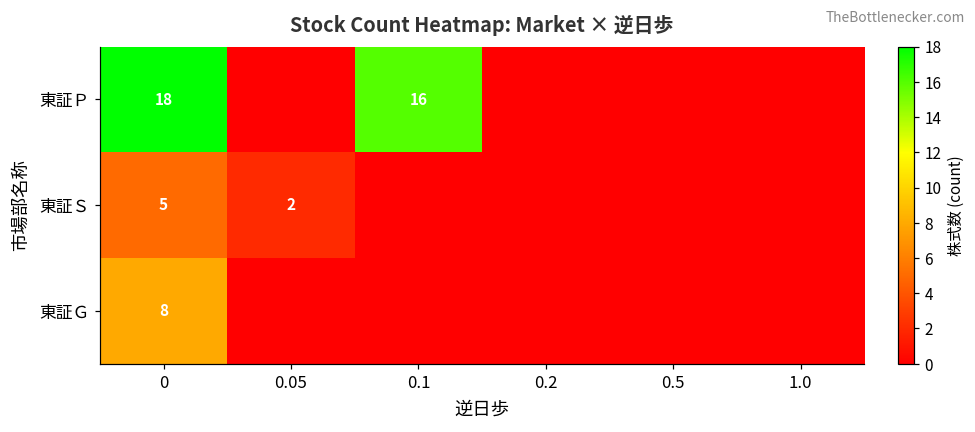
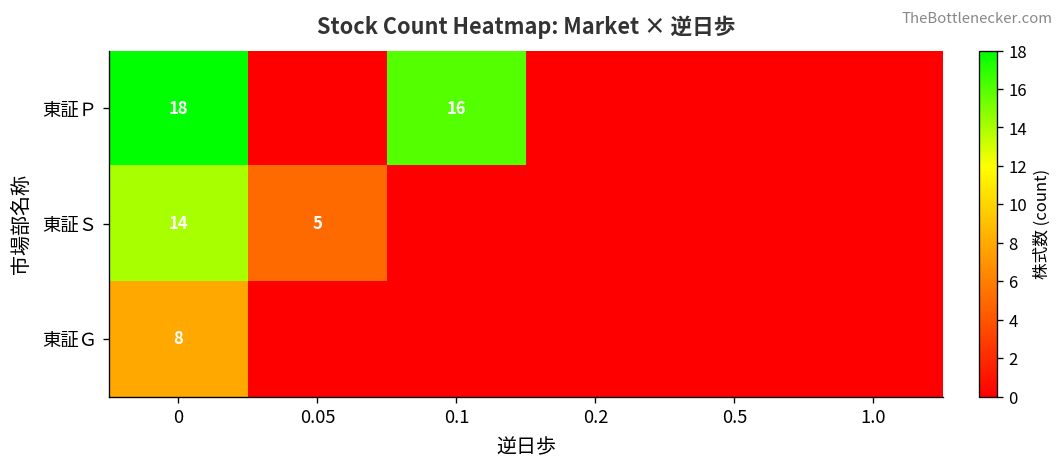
東証Ｓ, 0: 5 -> 14
東証Ｓ, 0.05: 2 -> 5
